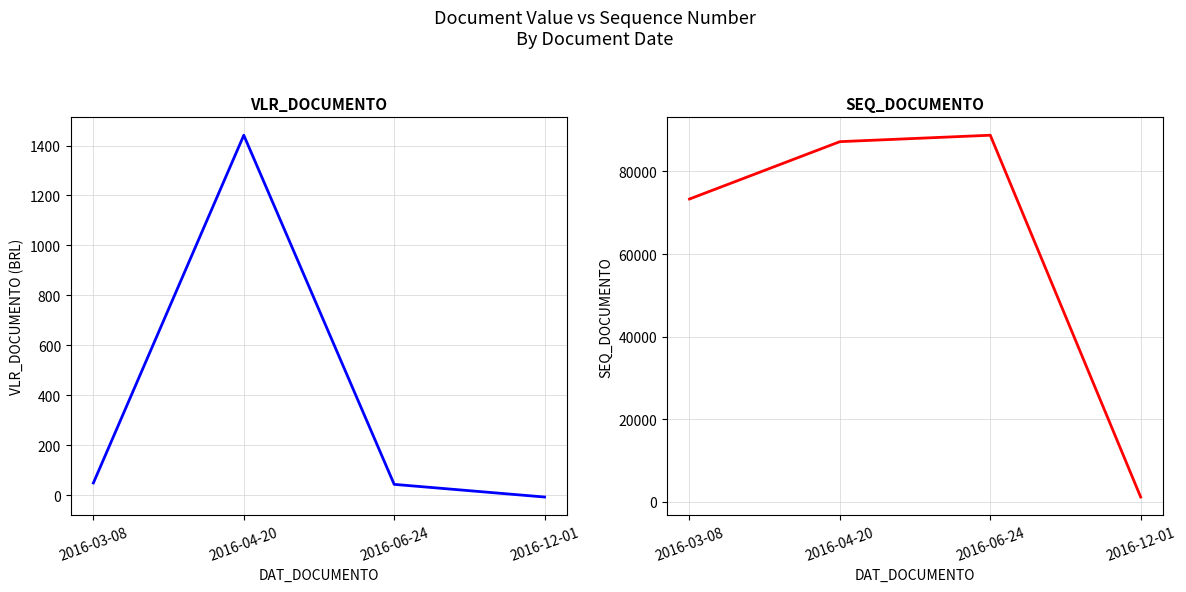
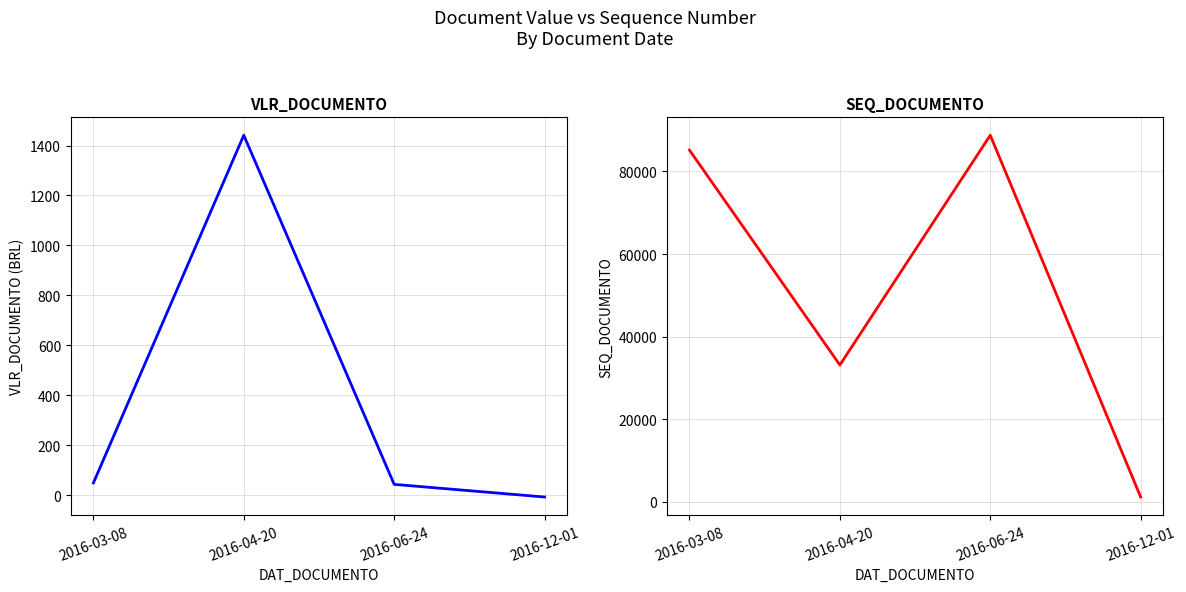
SEQ_DOCUMENTO, 2016-03-08: 73000 -> 85000
SEQ_DOCUMENTO, 2016-04-20: 87000 -> 33000
